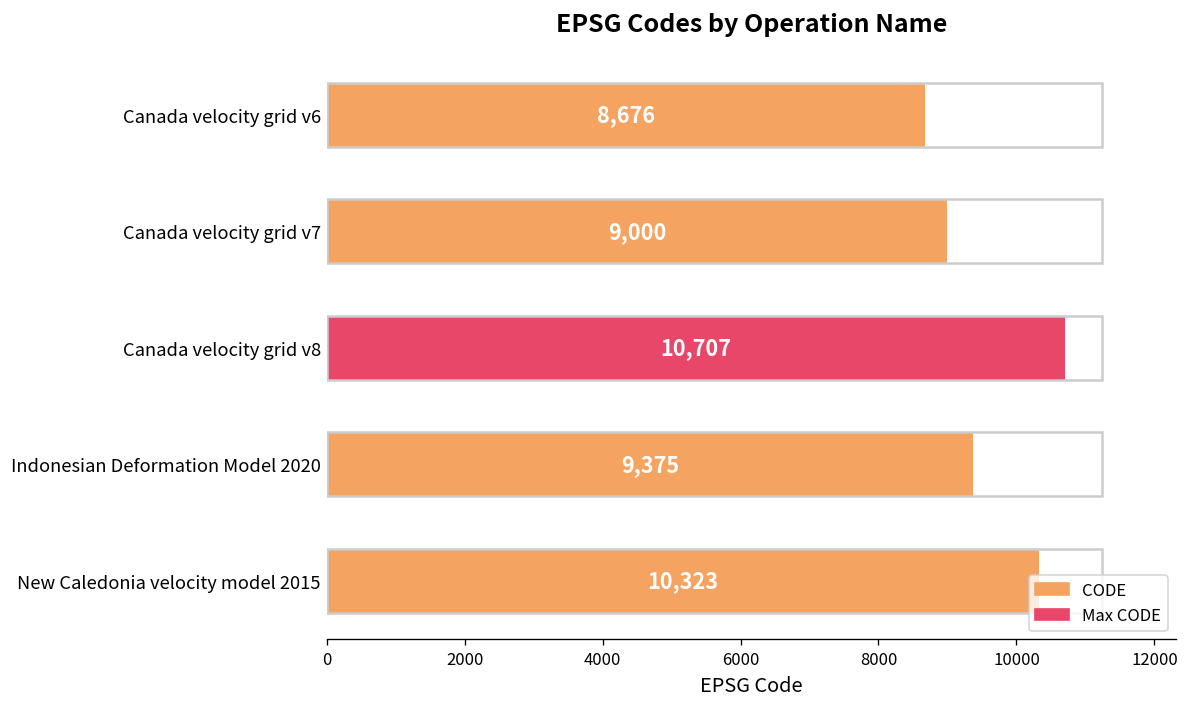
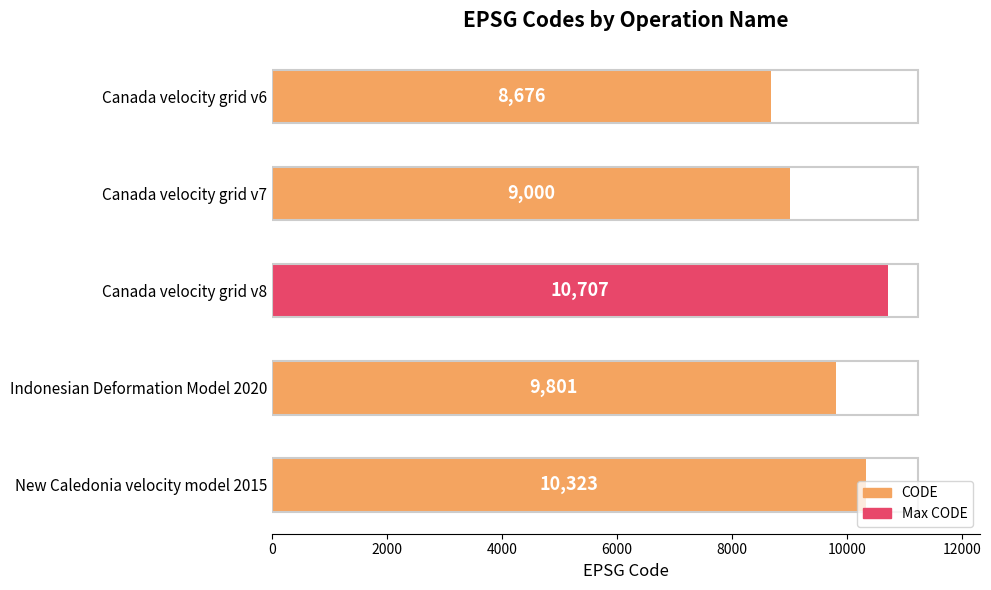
Indonesian Deformation Model 2020: 9,375 -> 9,801
